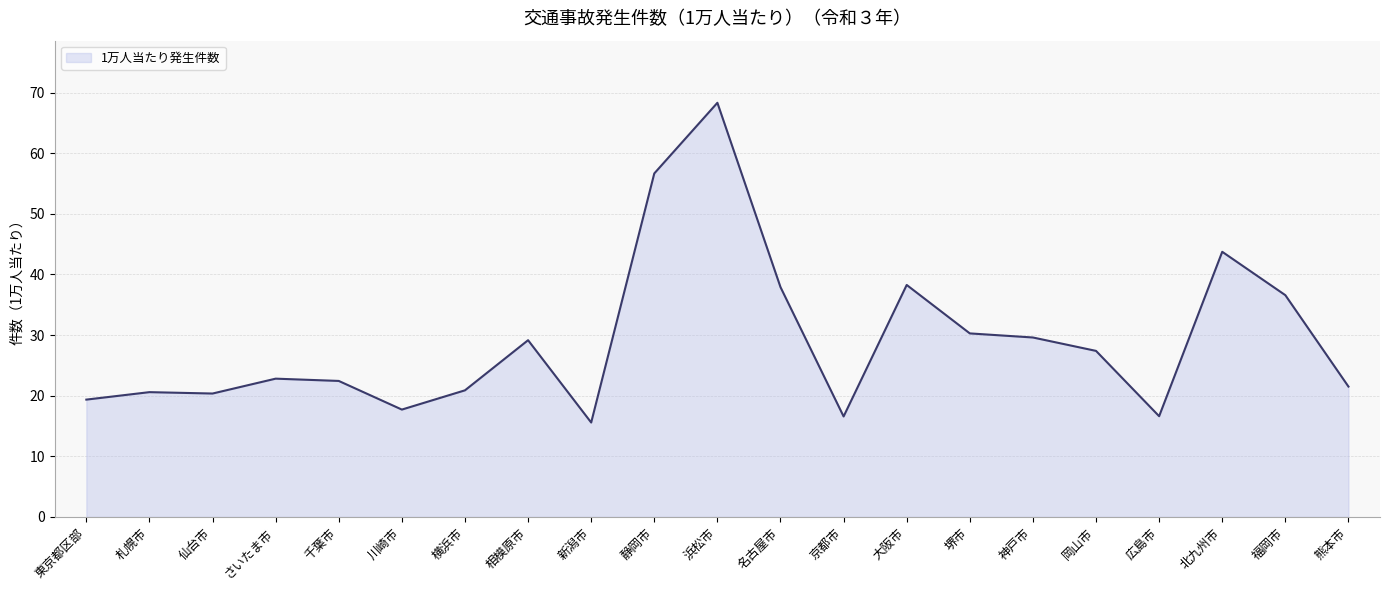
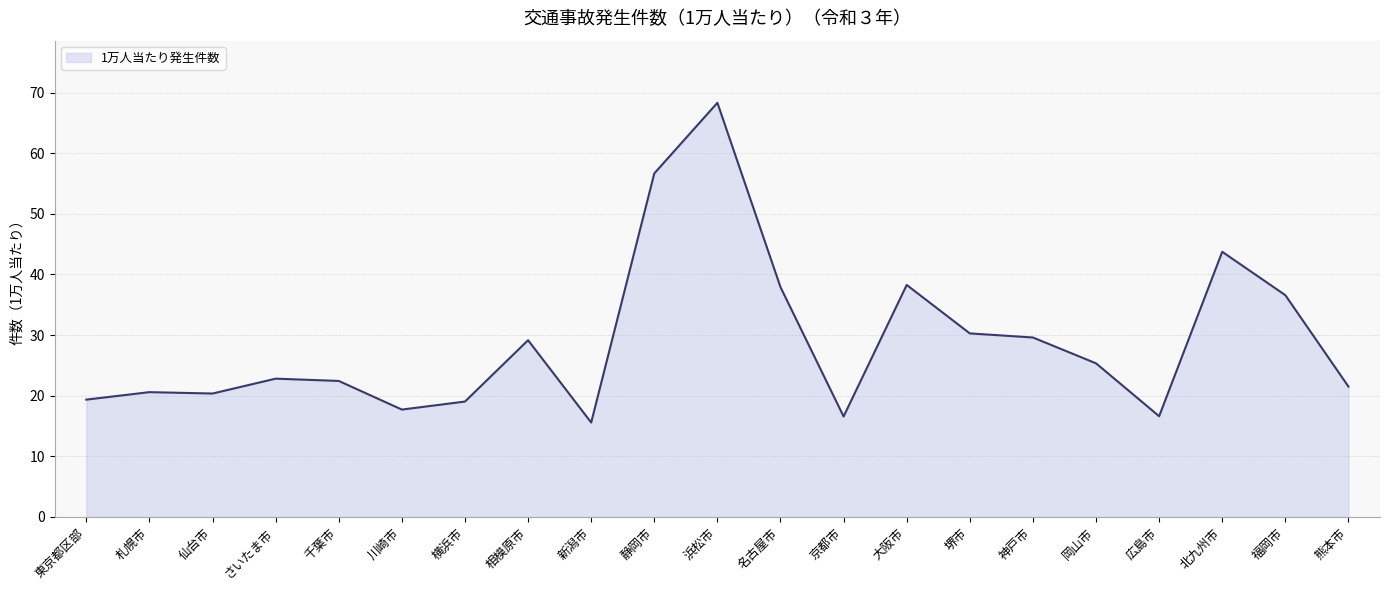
横浜市: 21 -> 19
岡山市: 27 -> 25
